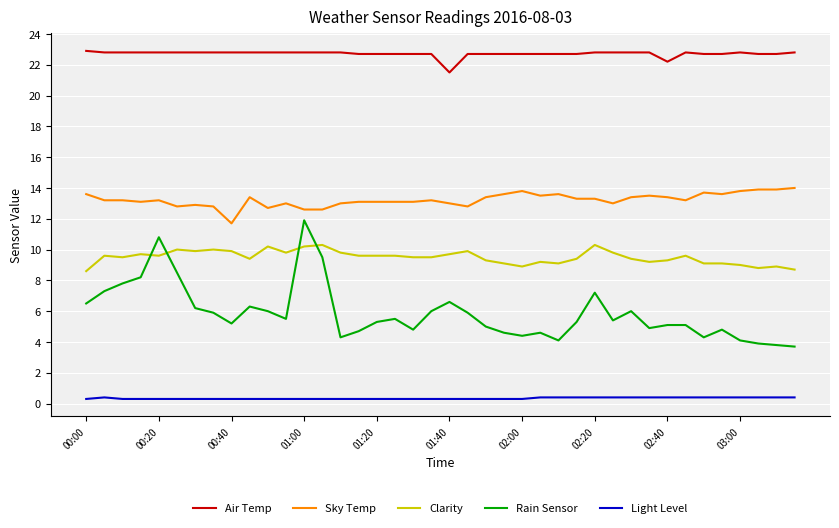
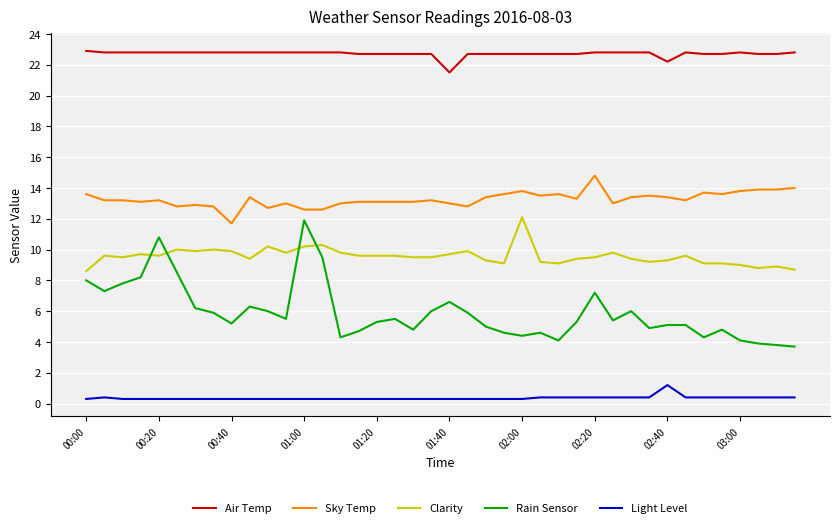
Rain Sensor, 00:00: 6.5 -> 8.0
Clarity, 02:00: 8.9 -> 12.1
Sky Temp, 02:20: 13.3 -> 14.8
Clarity, 02:20: 10.3 -> 9.5
Light Level, 02:40: 0.4 -> 1.2
